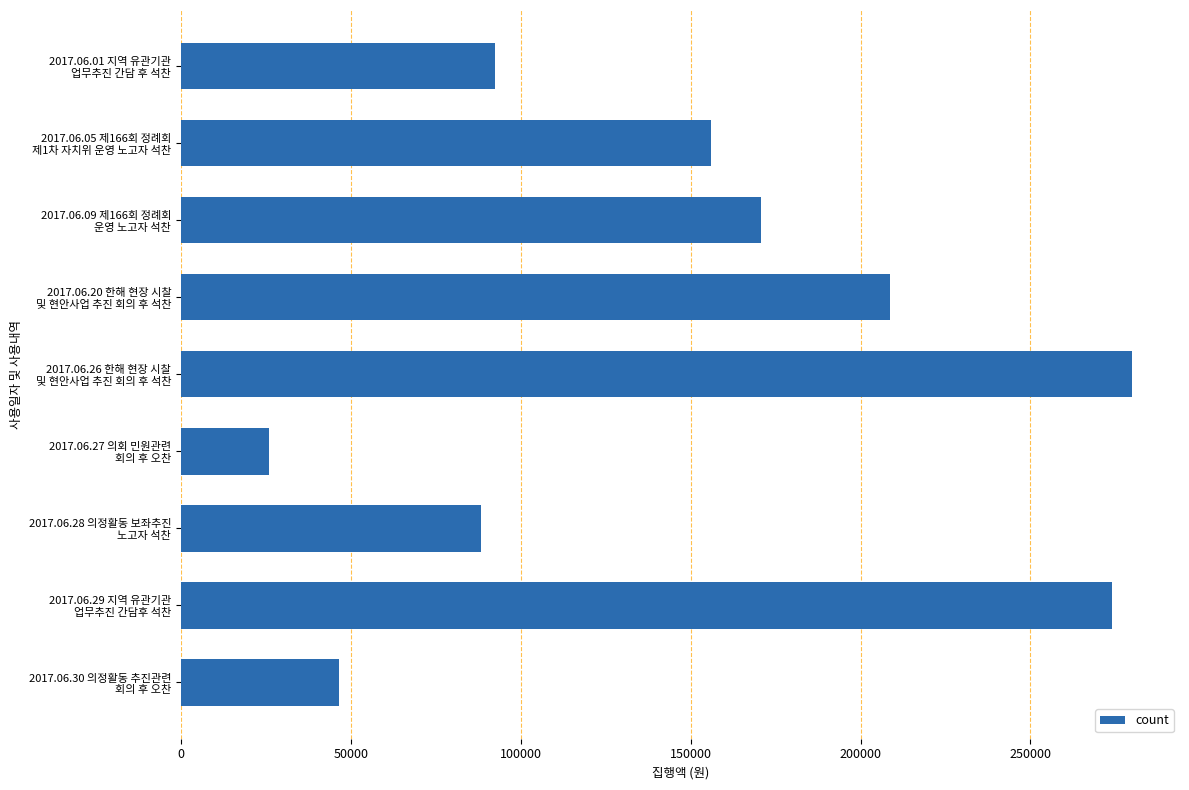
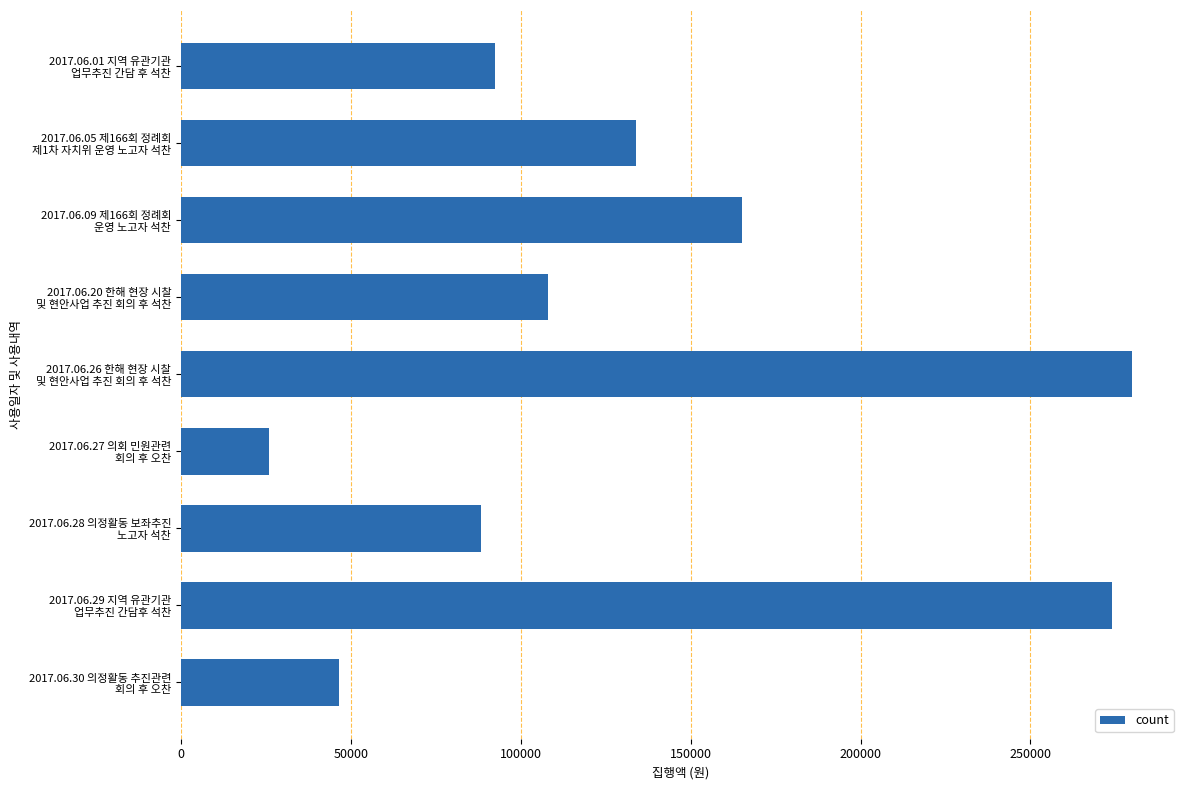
2017.06.05 제166회 정례회 제1차 자치위 운영 노고자 석찬: 156000 -> 134000
2017.06.09 제166회 정례회 운영 노고자 석찬: 171000 -> 165000
2017.06.20 한해 현장 시찰 및 현안사업 추진 회의 후 석찬: 209000 -> 108000
